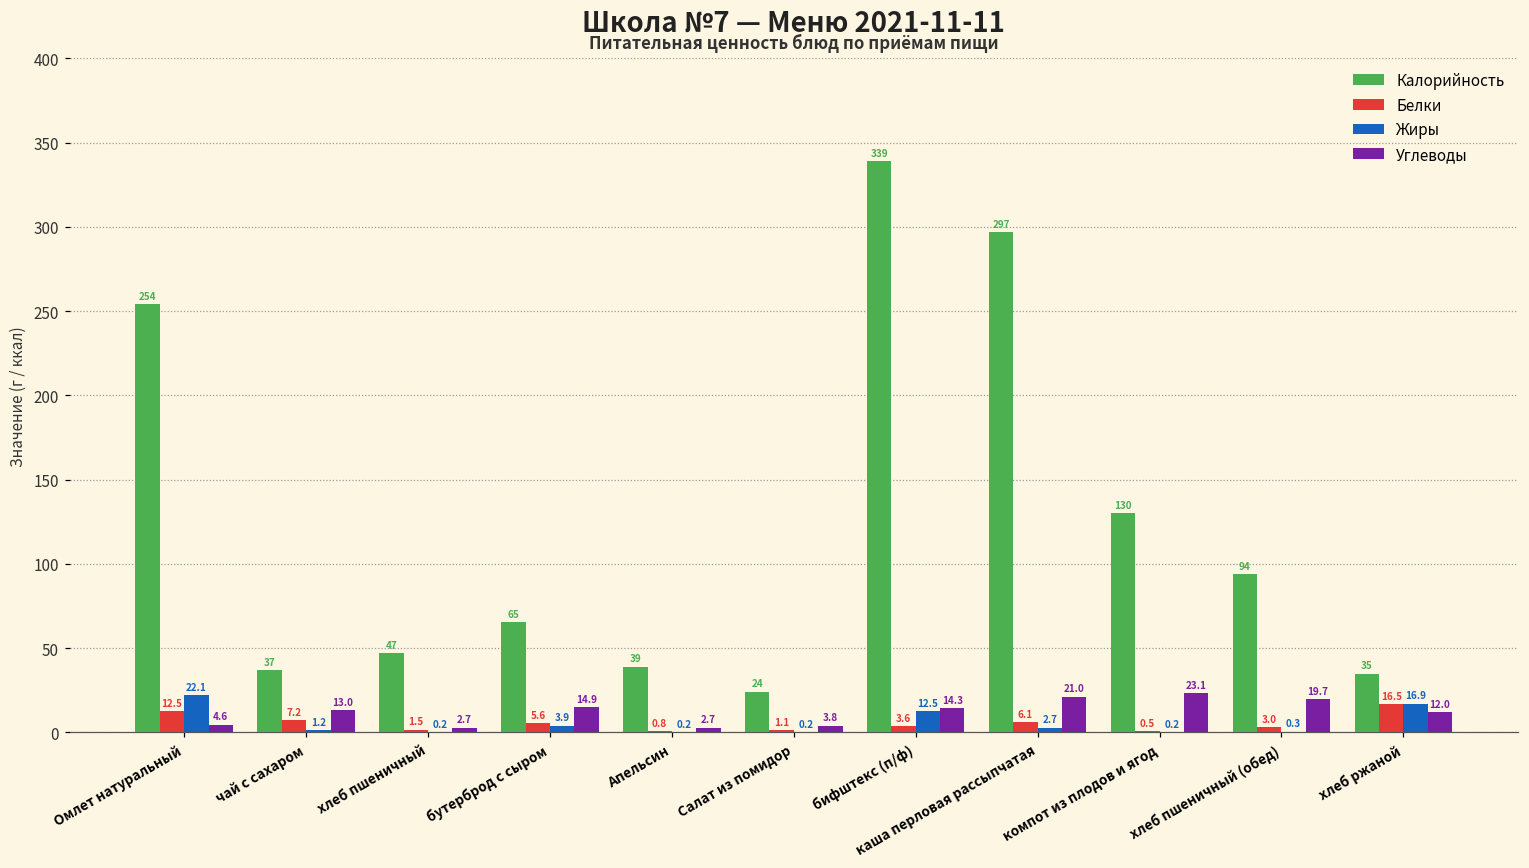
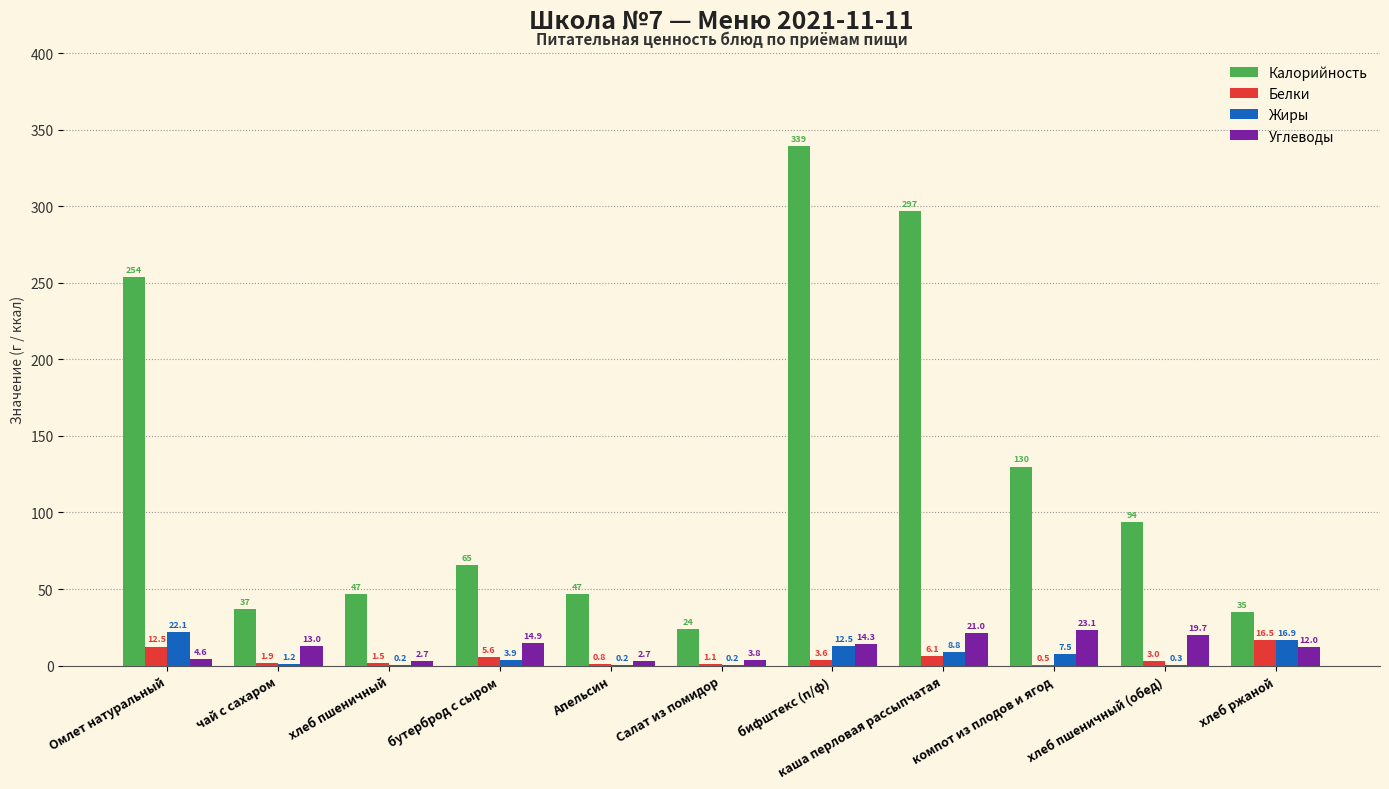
Белки, чай с сахаром: 7.2 -> 1.9
Калорийность, Апельсин: 39 -> 47
Жиры, каша перловая рассыпчатая: 2.7 -> 8.8
Жиры, компот из плодов и ягод: 0.2 -> 7.5
